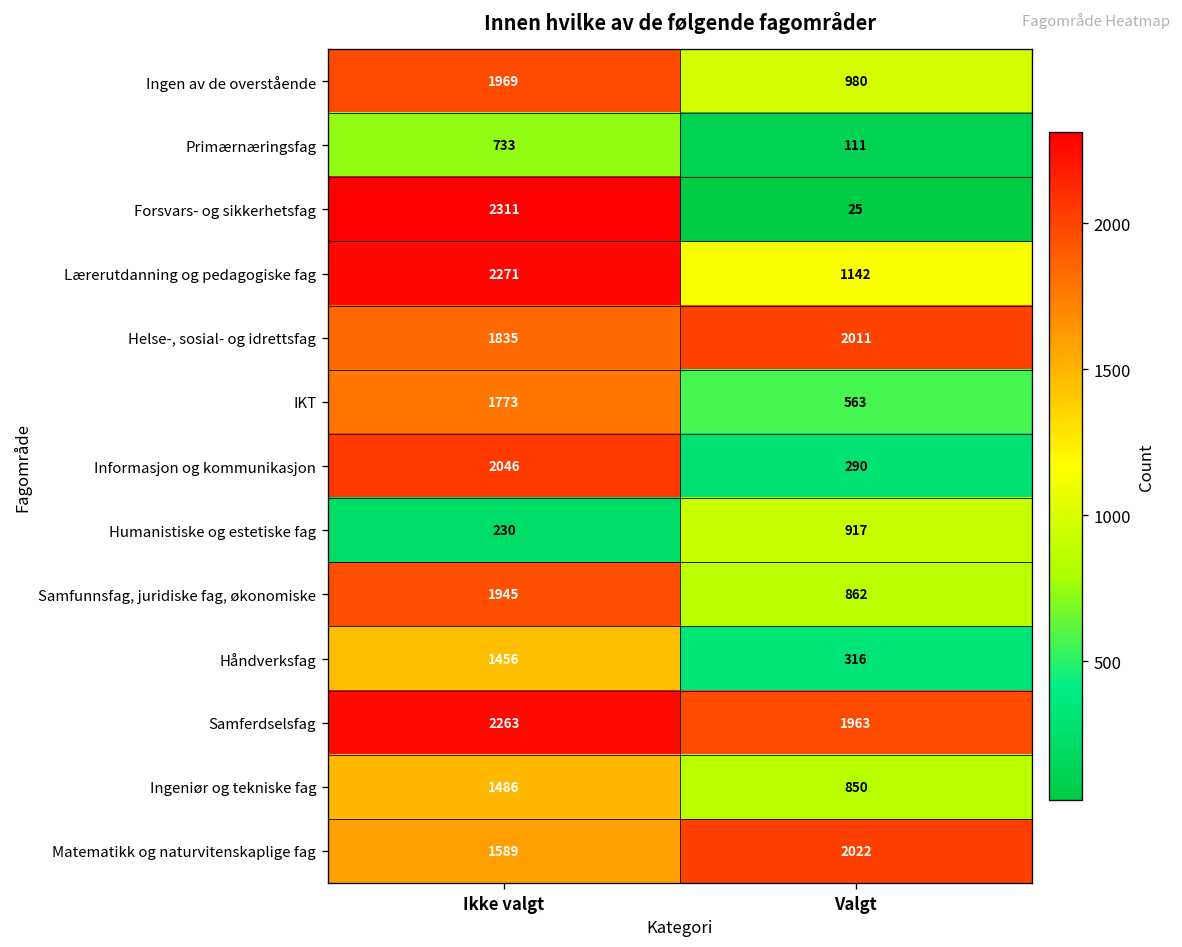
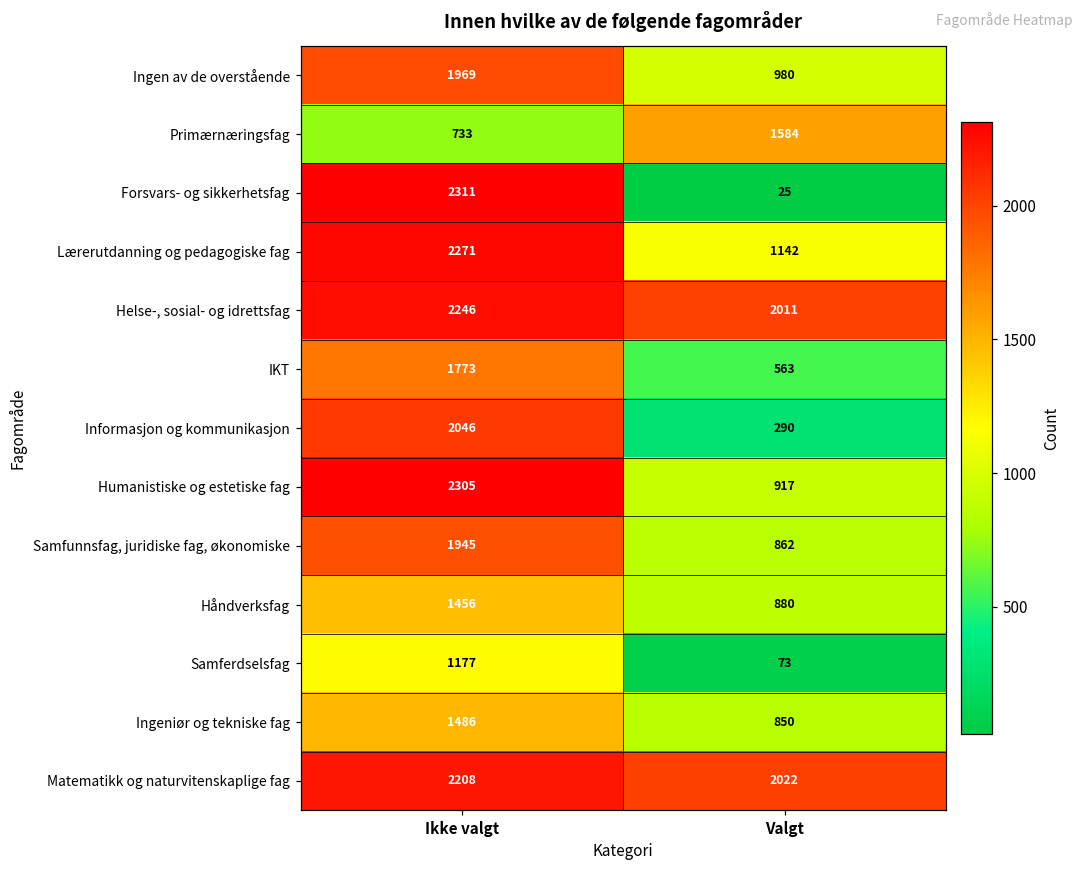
Primærnæringsfag, Valgt: 111 -> 1584
Helse-, sosial- og idrettsfag, Ikke valgt: 1835 -> 2246
Humanistiske og estetiske fag, Ikke valgt: 230 -> 2305
Håndverksfag, Valgt: 316 -> 880
Samferdselsfag, Ikke valgt: 2263 -> 1177
Samferdselsfag, Valgt: 1963 -> 73
Matematikk og naturvitenskaplige fag, Ikke valgt: 1589 -> 2208
